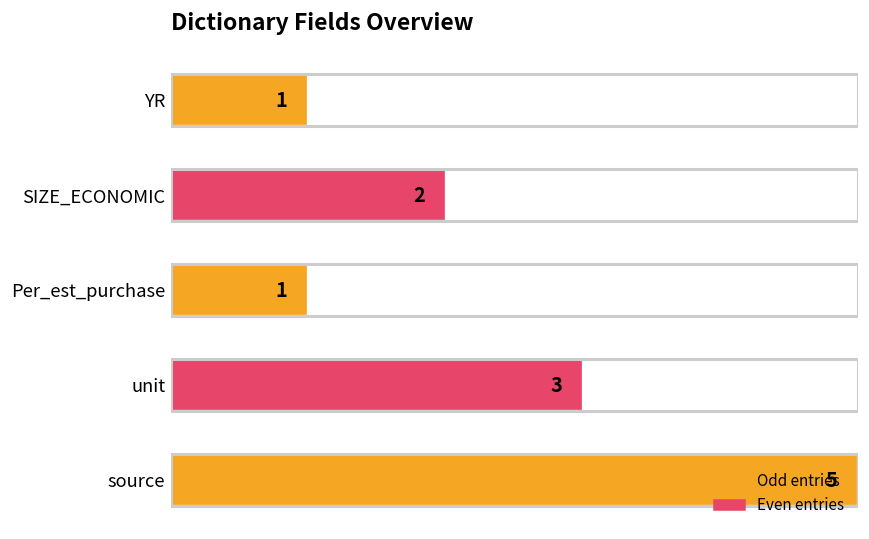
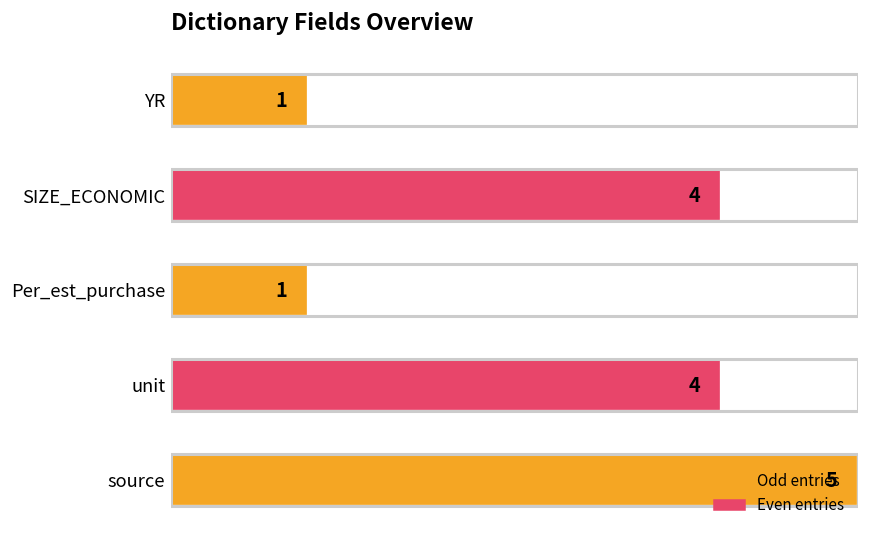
SIZE_ECONOMIC: 2 -> 4
unit: 3 -> 4
